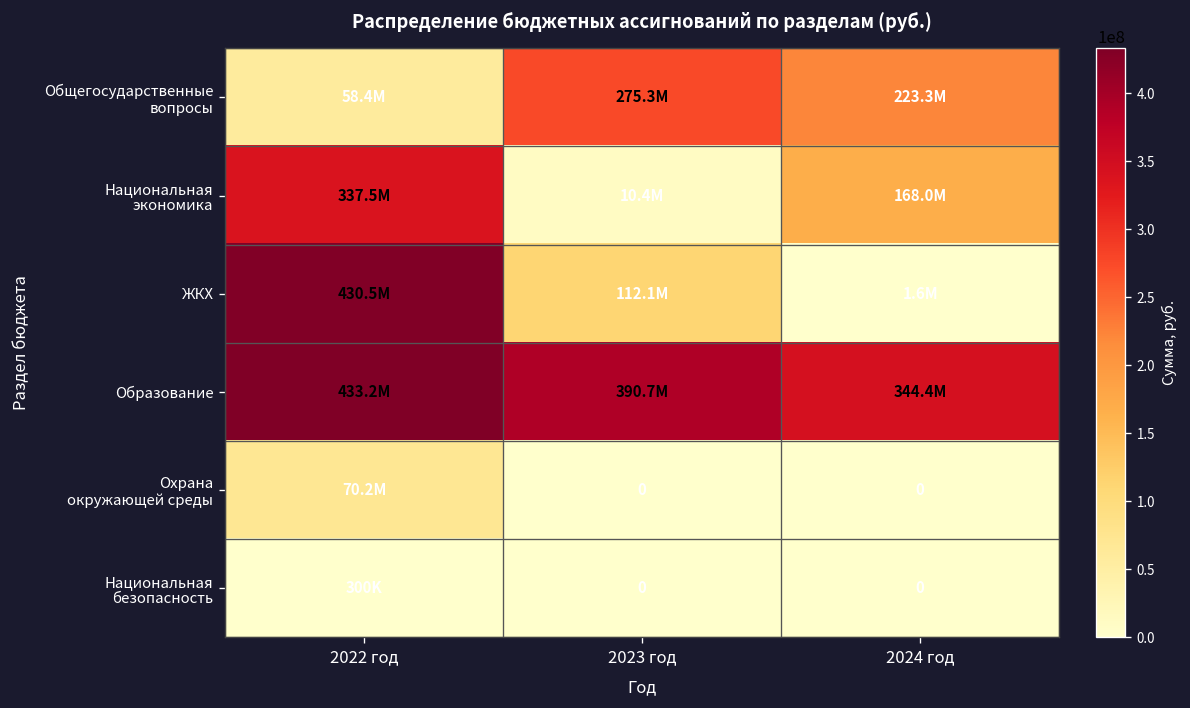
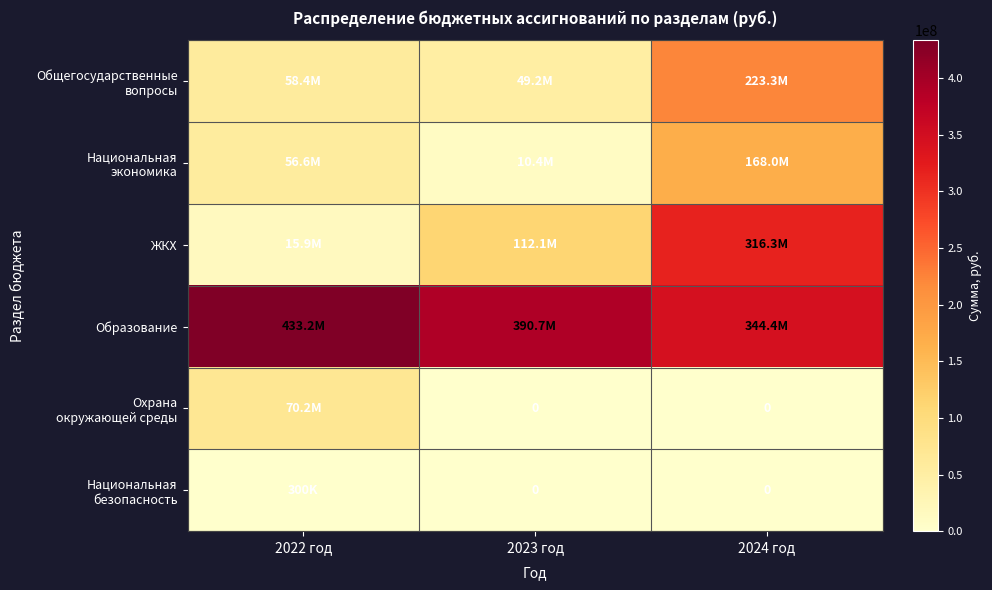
Общегосударственные вопросы, 2023 год: 275.3M -> 49.2M
Национальная экономика, 2022 год: 337.5M -> 56.6M
ЖКХ, 2022 год: 430.5M -> 15.9M
ЖКХ, 2024 год: 1.6M -> 316.3M
